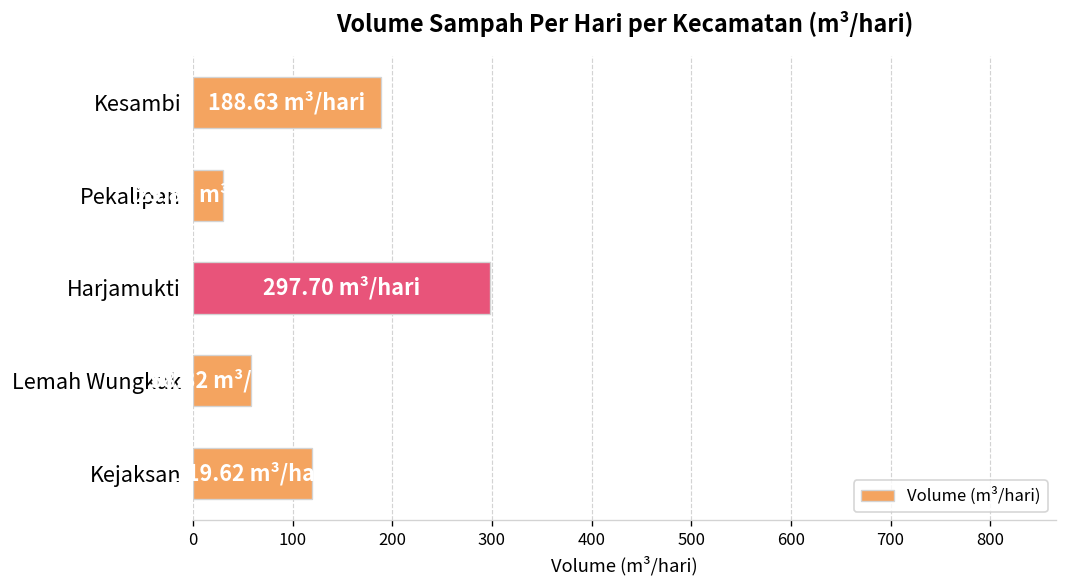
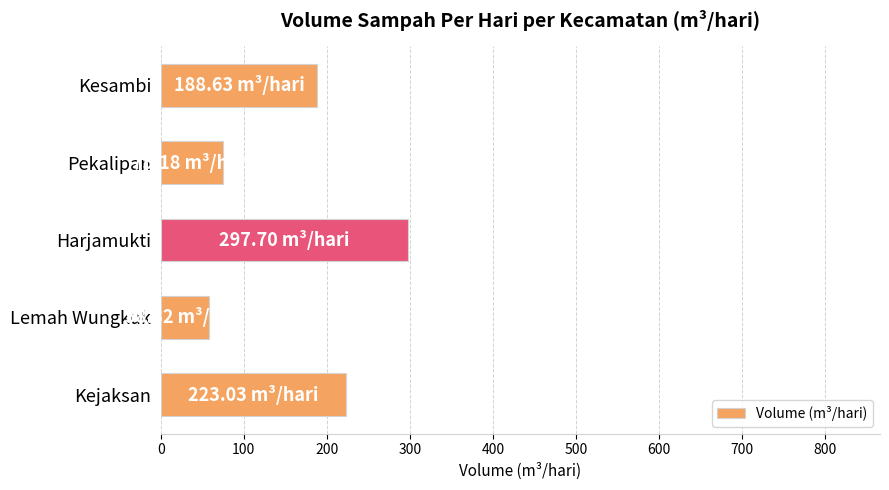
Pekalipan: 30 -> 80
Kejaksan: 119.62 -> 223.03
